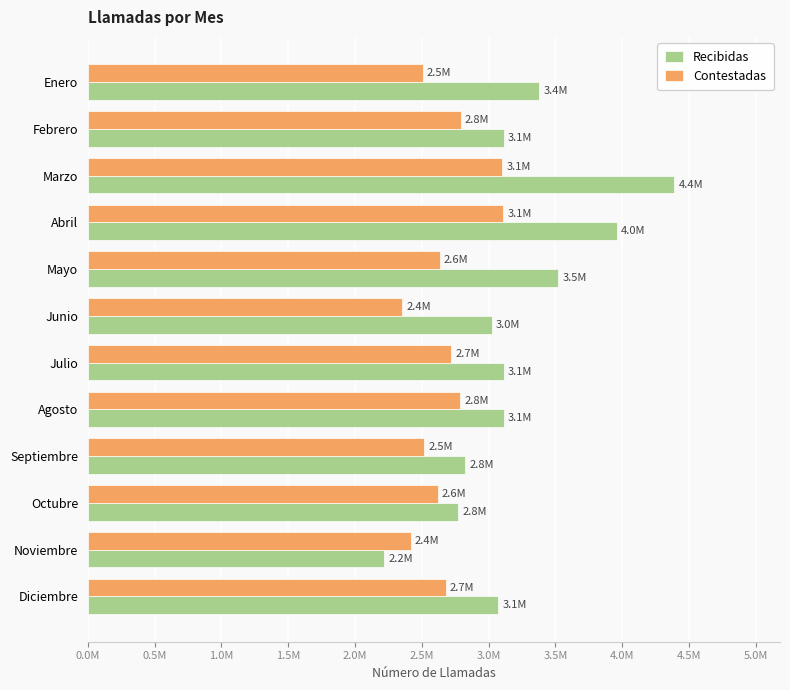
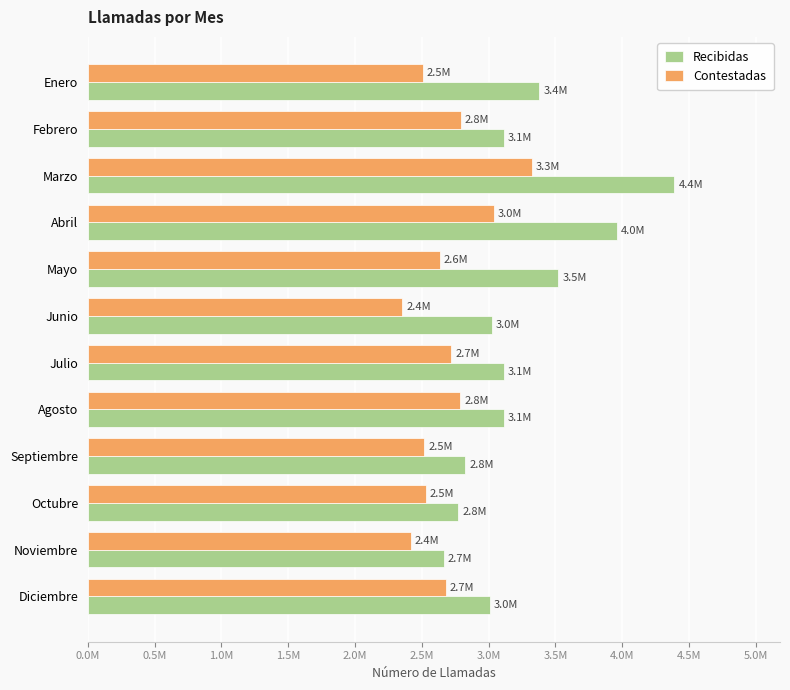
Contestadas, Marzo: 3.1M -> 3.3M
Contestadas, Abril: 3.1M -> 3.0M
Contestadas, Octubre: 2.6M -> 2.5M
Recibidas, Noviembre: 2.2M -> 2.7M
Recibidas, Diciembre: 3.1M -> 3.0M
